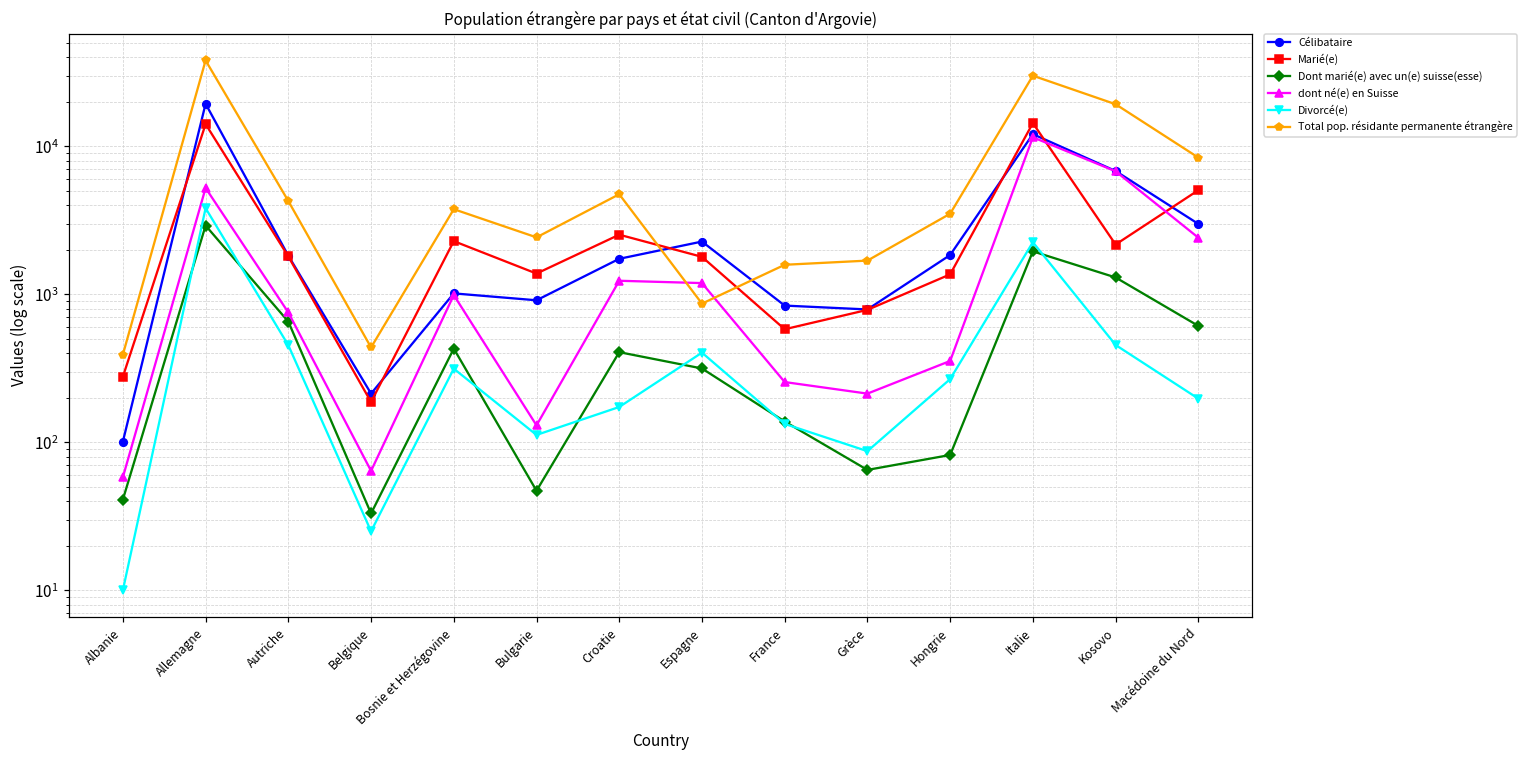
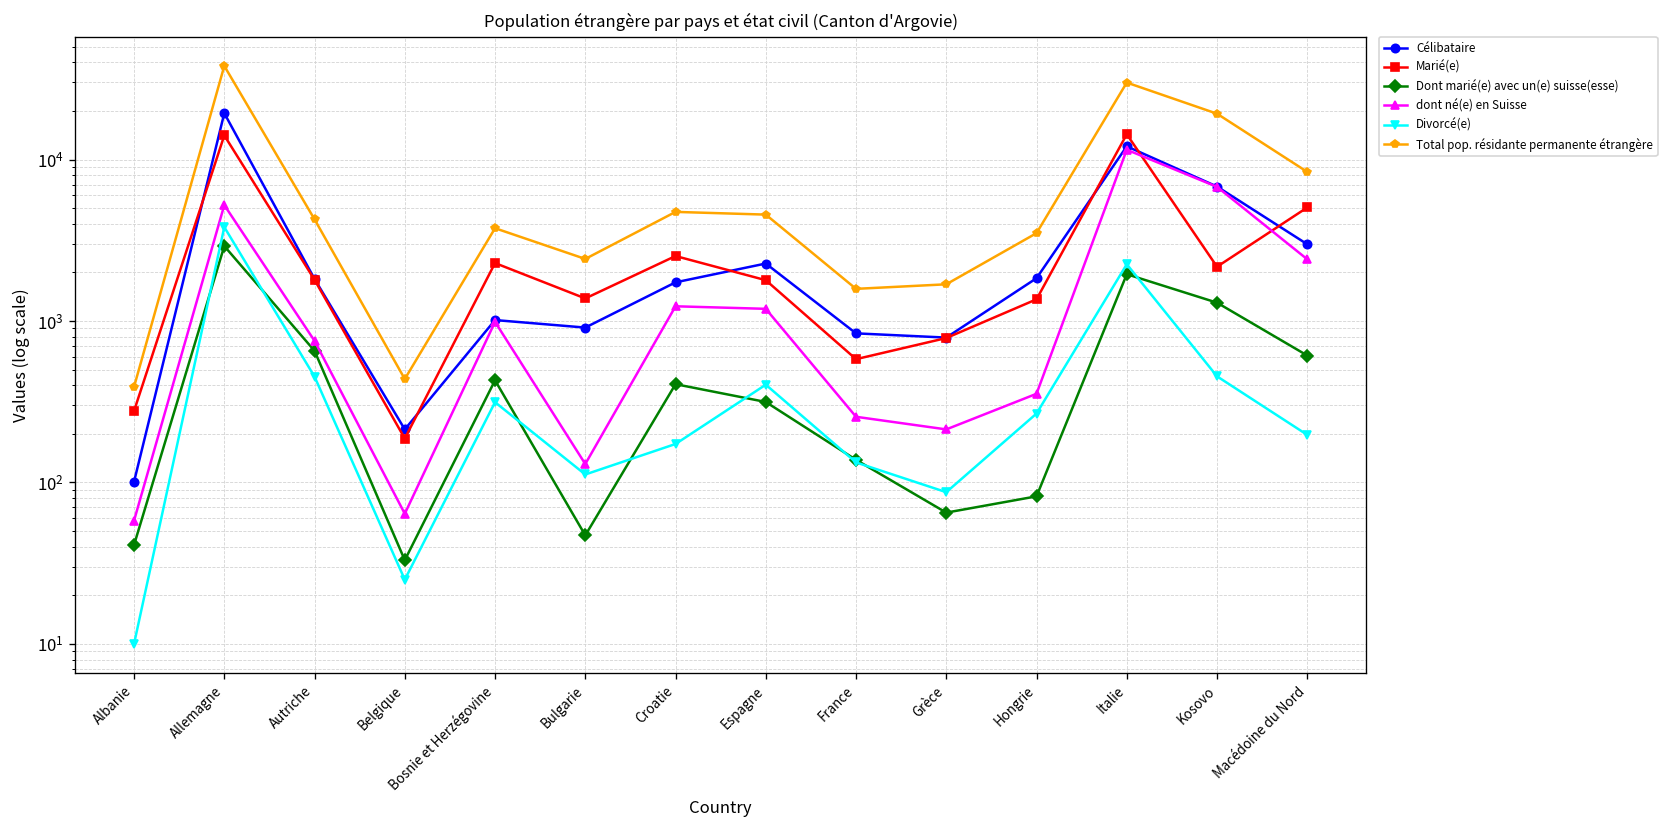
Total pop. résidante permanente étrangère, Espagne: 900 -> 4600
